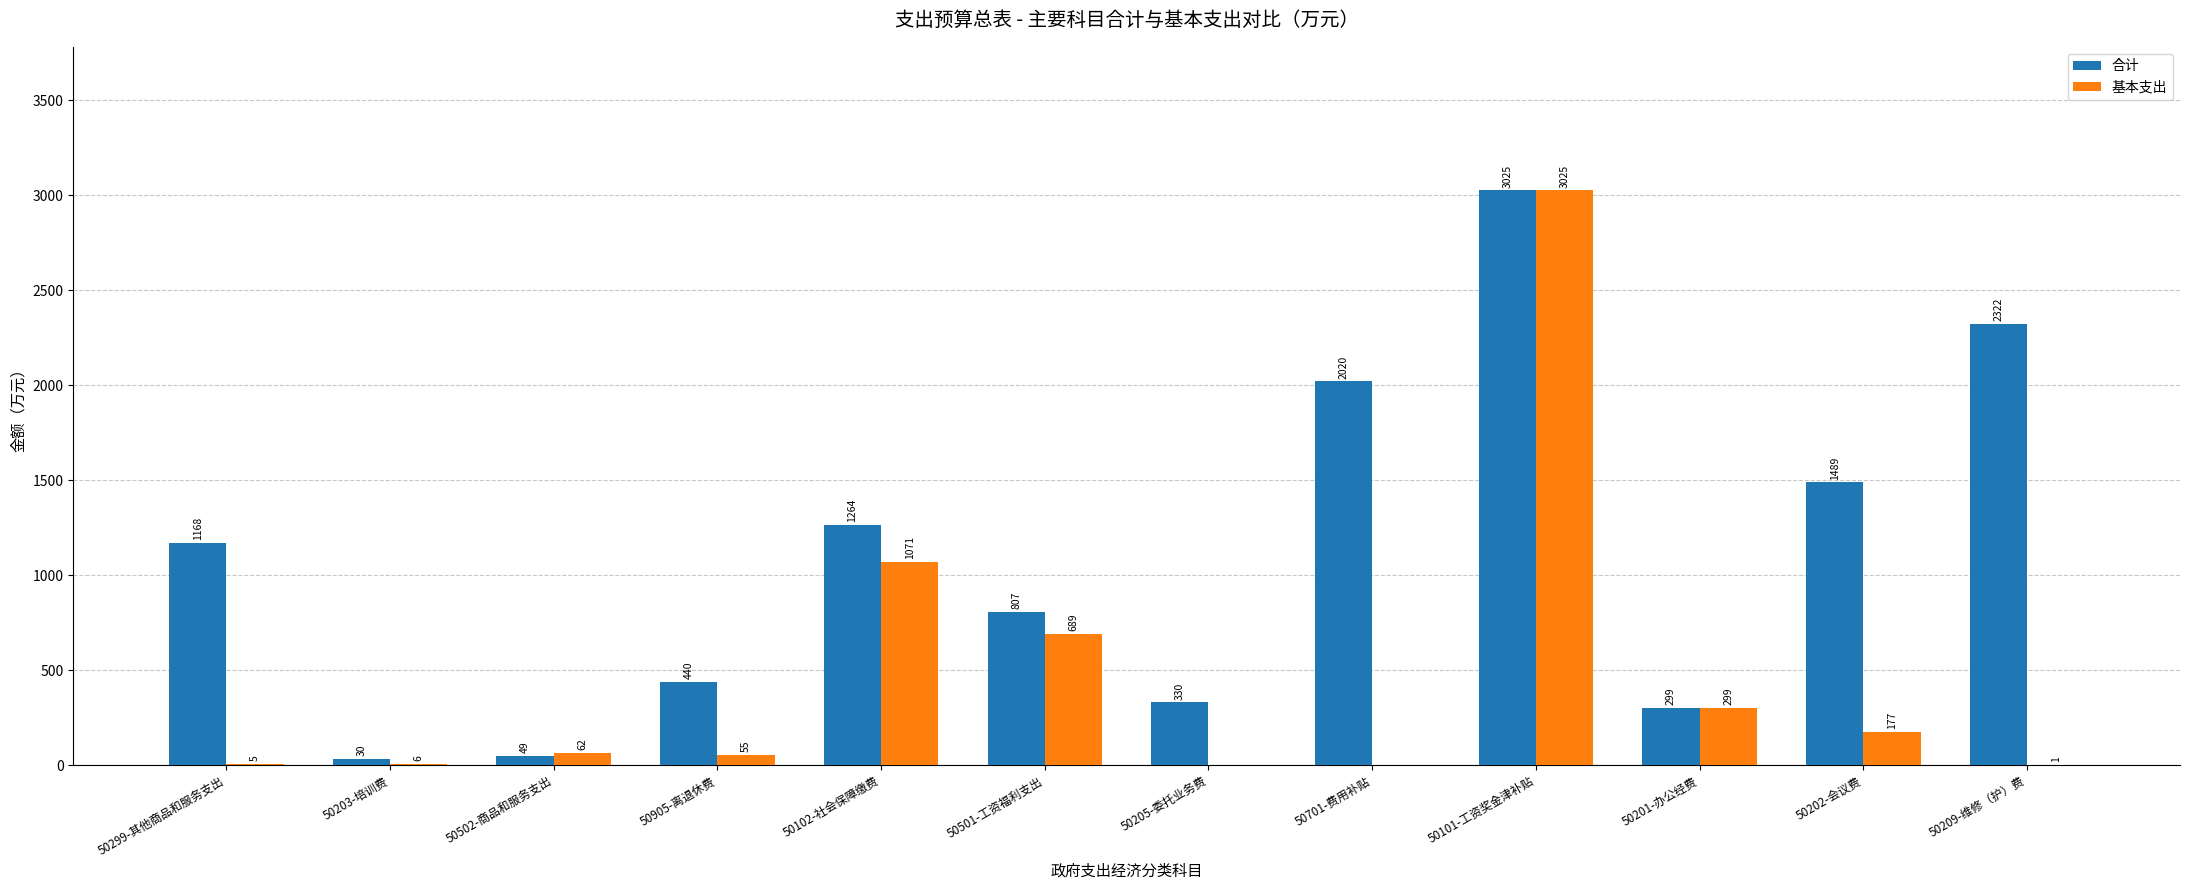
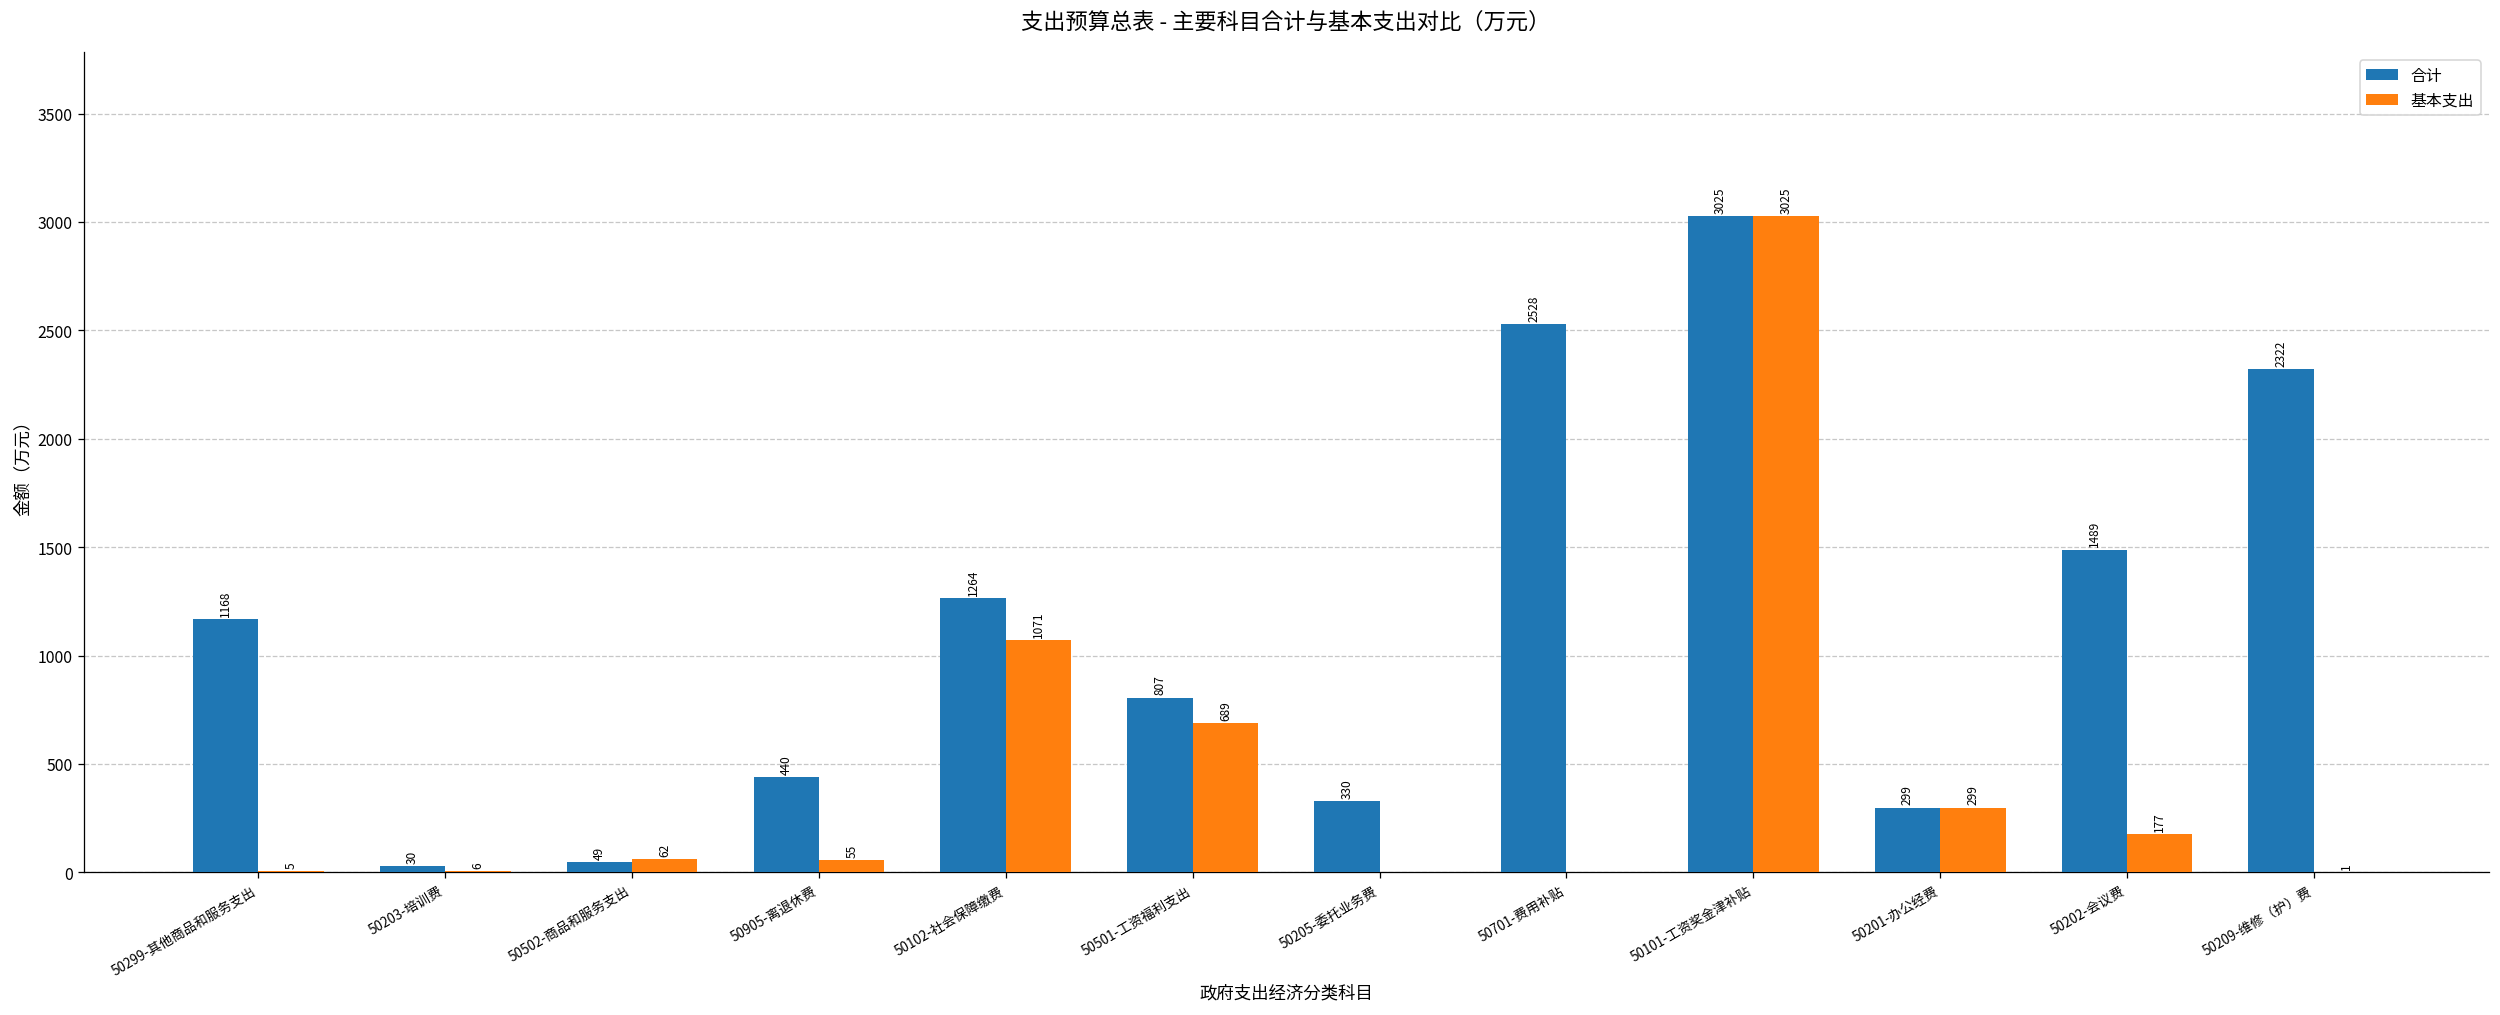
合计, 50701-费用补贴: 2020 -> 2528
